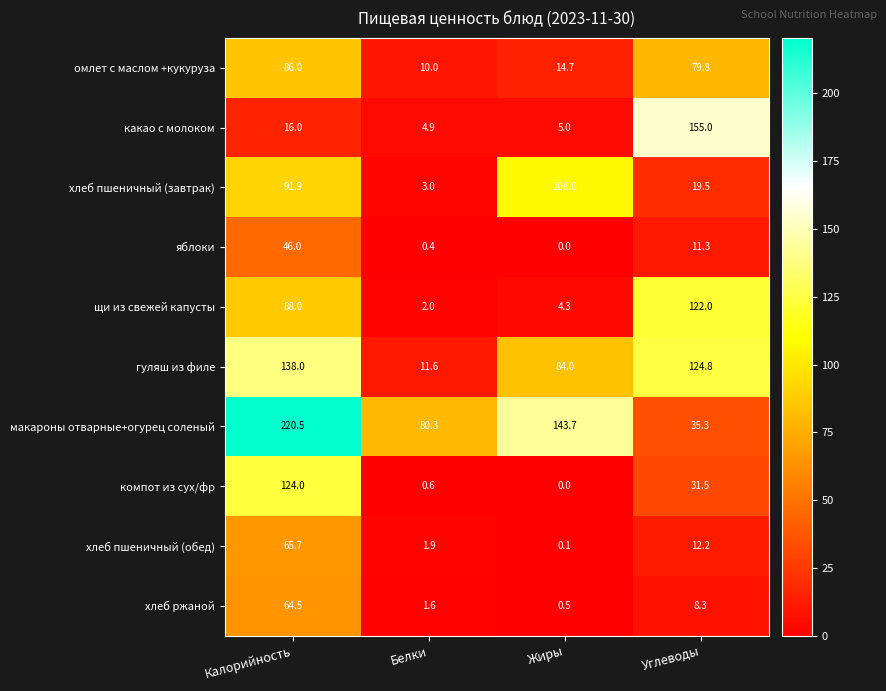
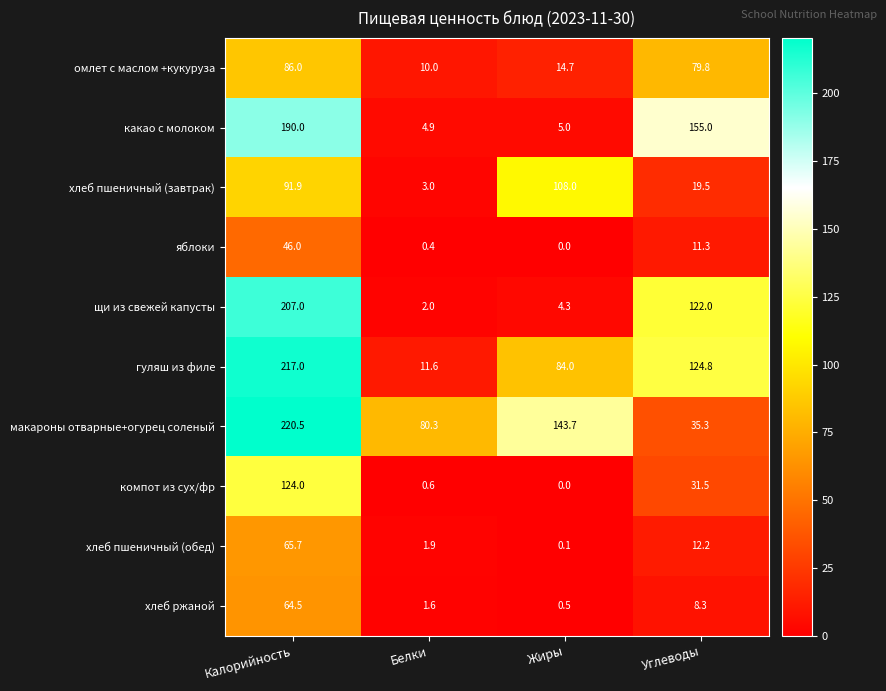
какао с молоком, Калорийность: 16.0 -> 190.0
щи из свежей капусты, Калорийность: 88.0 -> 207.0
гуляш из филе, Калорийность: 138.0 -> 217.0
